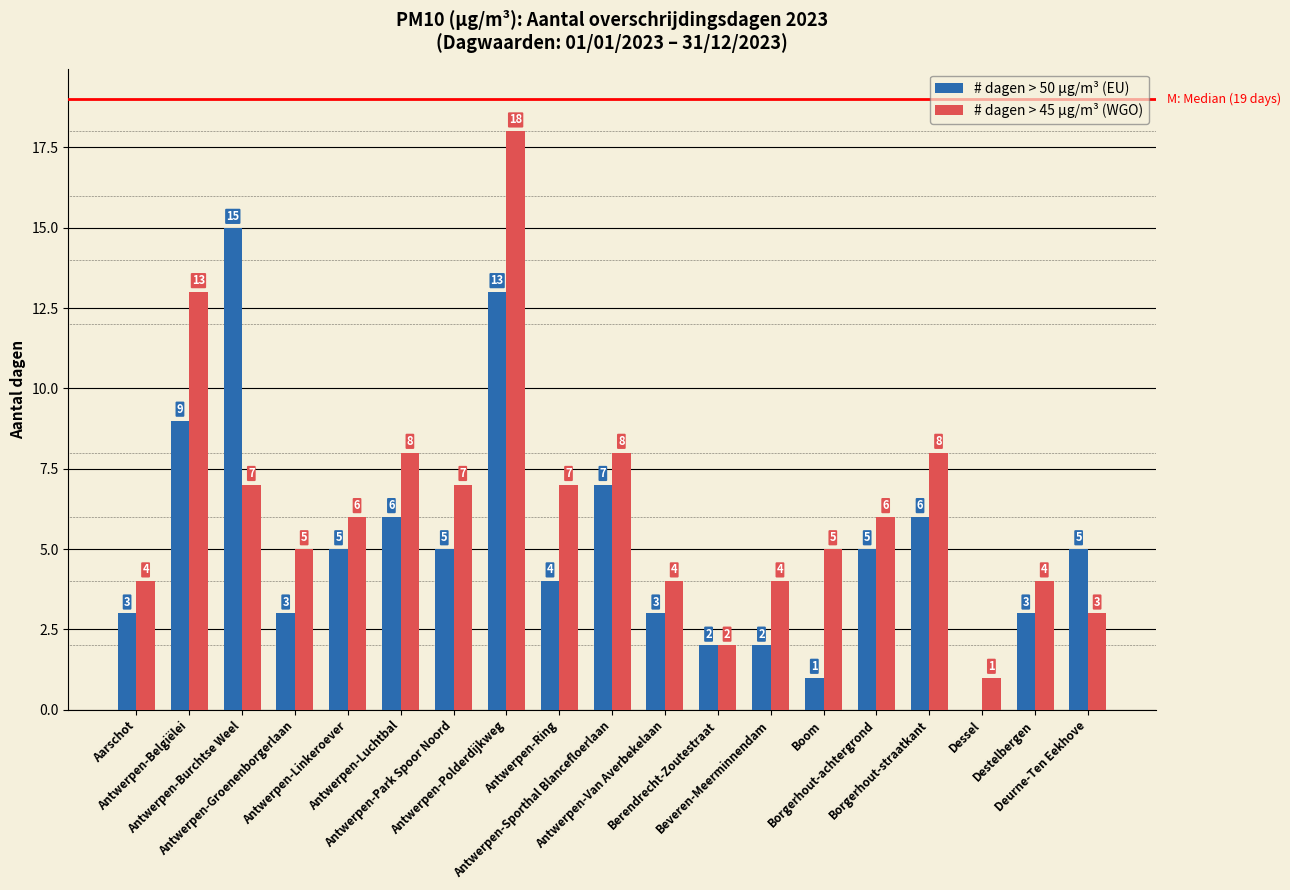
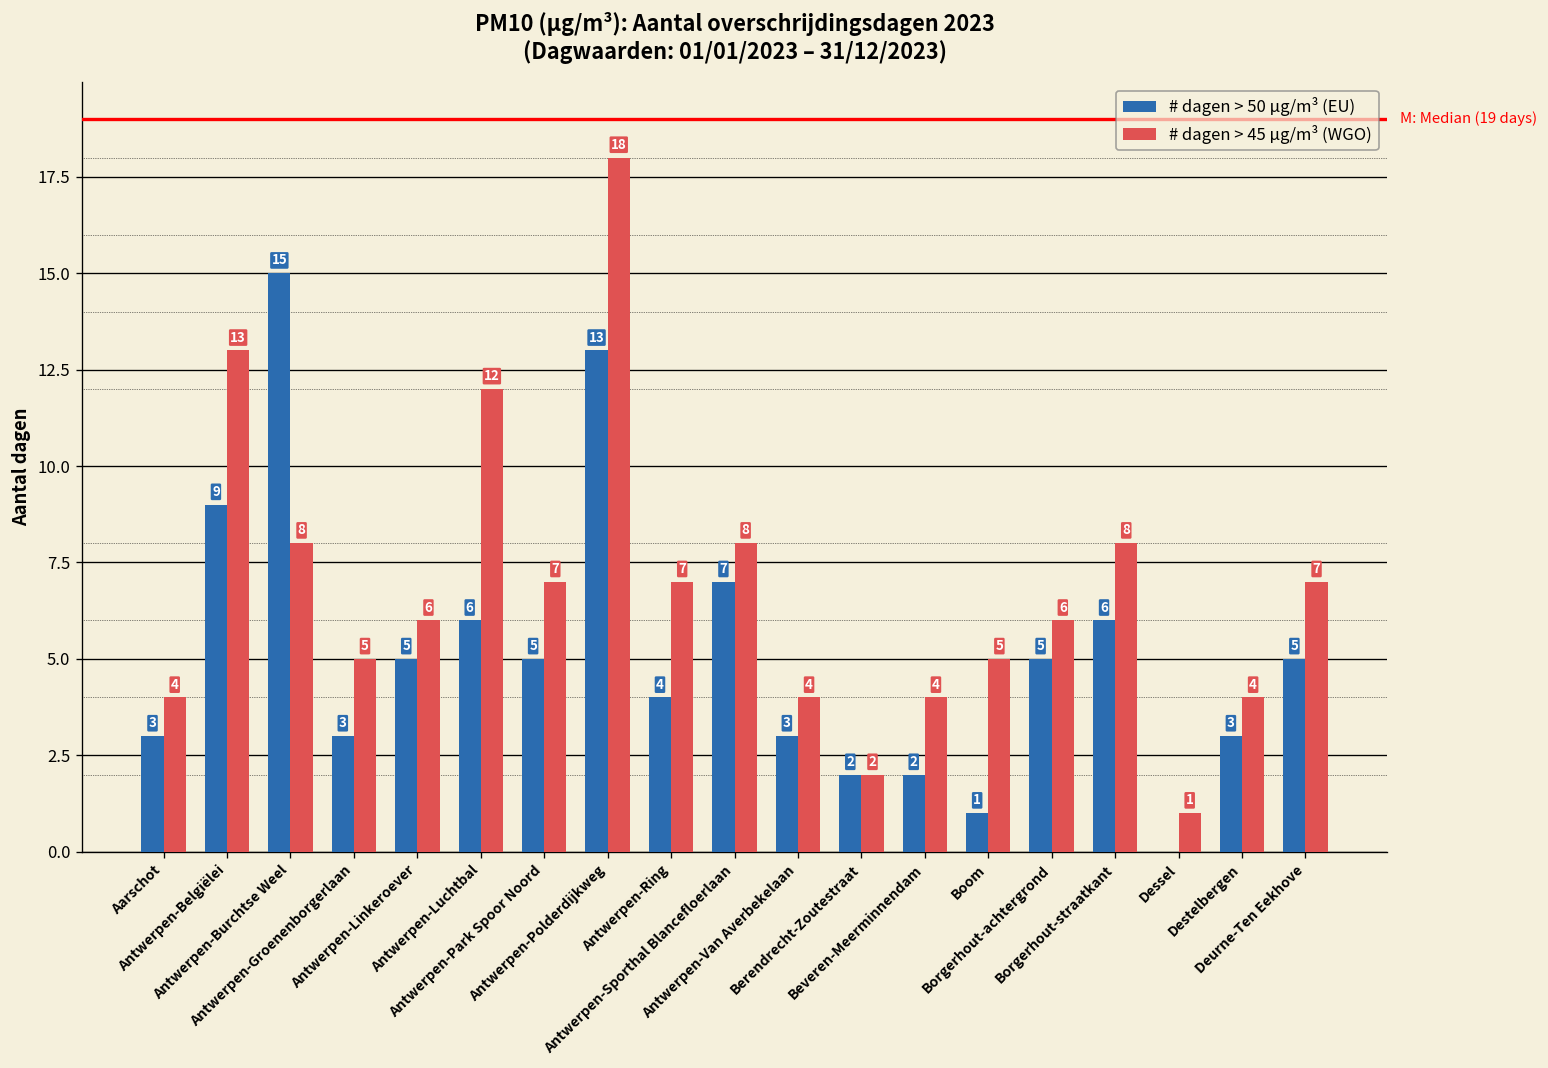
# dagen > 45 µg/m³ (WGO), Antwerpen-Burchtse Weel: 7 -> 8
# dagen > 45 µg/m³ (WGO), Antwerpen-Luchtbal: 8 -> 12
# dagen > 45 µg/m³ (WGO), Deurne-Ten Eekhove: 3 -> 7
